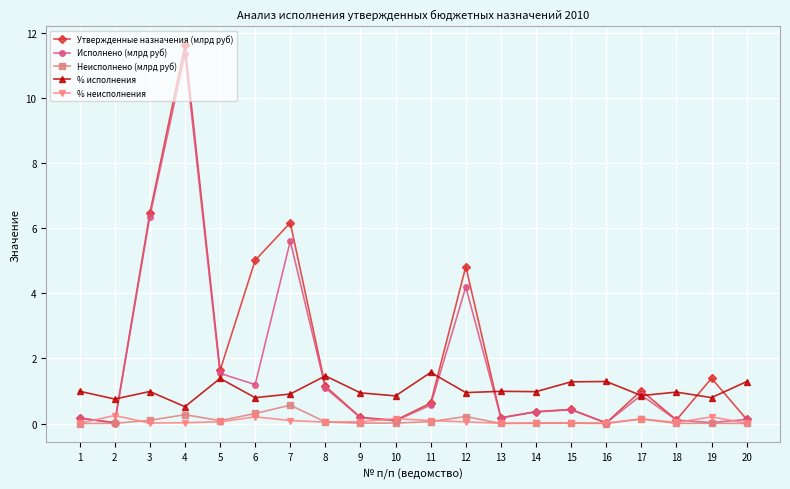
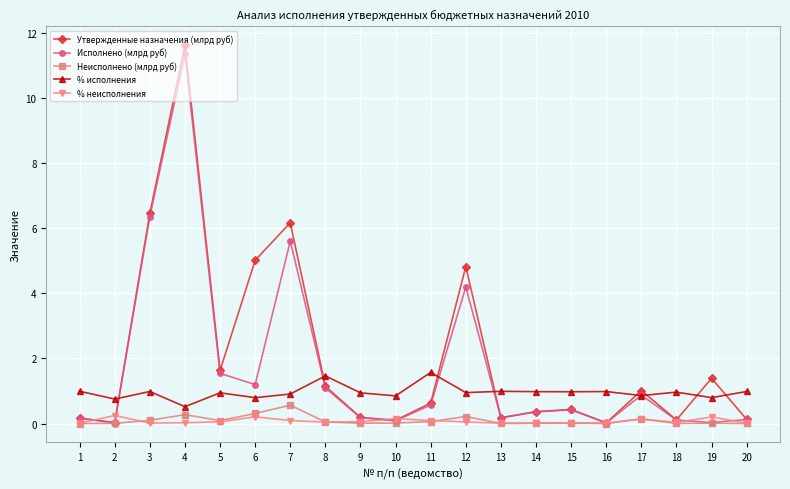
% исполнения, 5: 1.4 -> 0.9
% исполнения, 15: 1.3 -> 1.0
% исполнения, 16: 1.3 -> 1.0
% исполнения, 20: 1.3 -> 1.0
